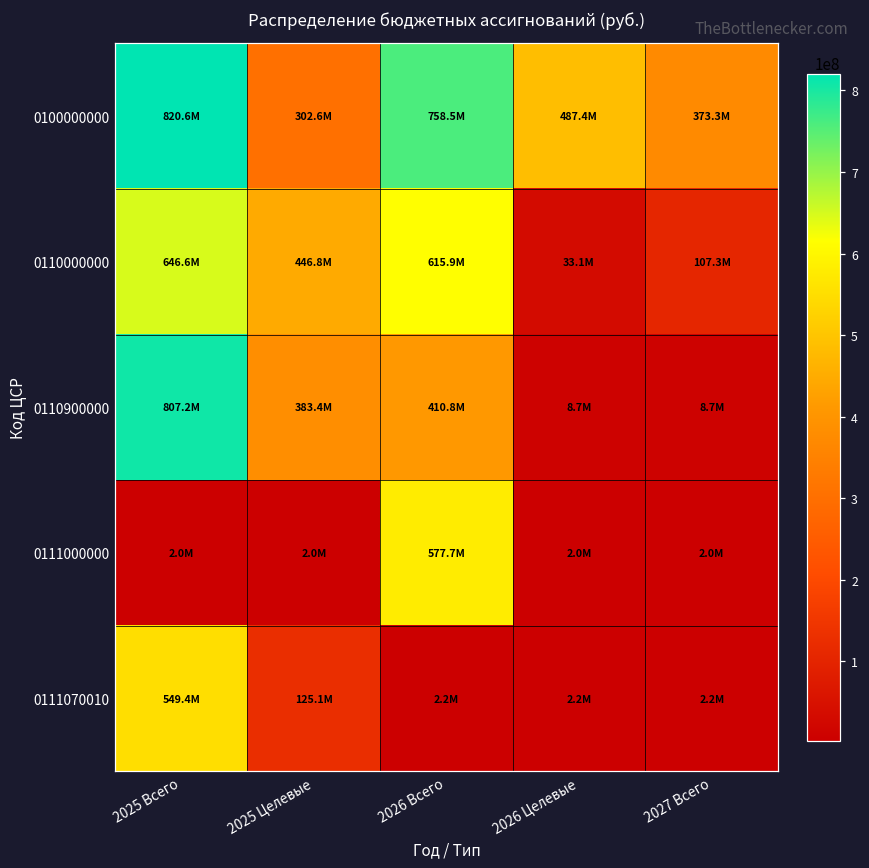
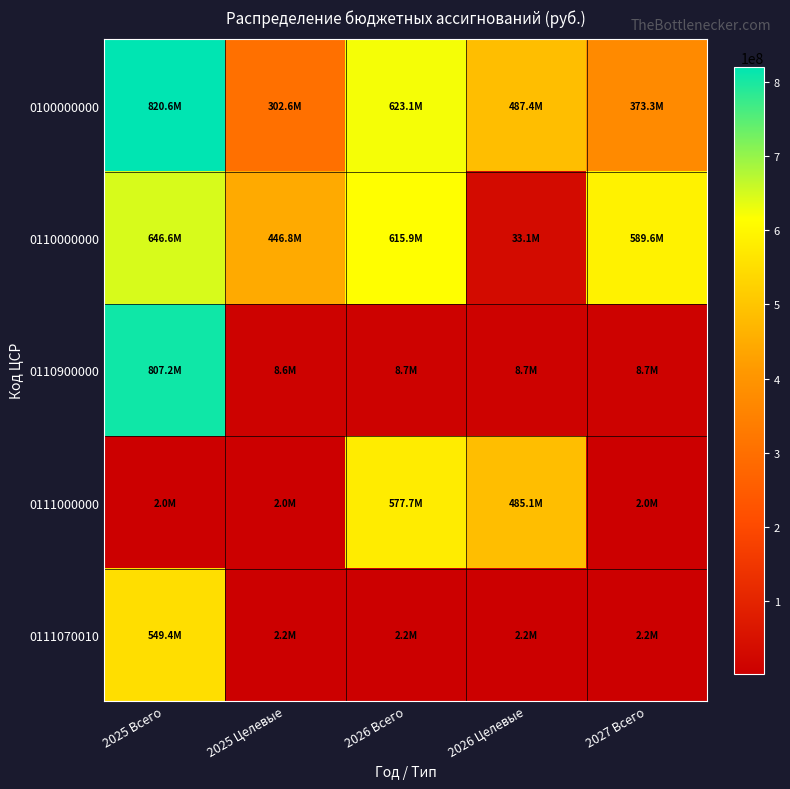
0100000000, 2026 Всего: 758.5M -> 623.1M
0110000000, 2027 Всего: 107.3M -> 589.6M
0110900000, 2025 Целевые: 383.4M -> 8.6M
0110900000, 2026 Всего: 410.8M -> 8.7M
0111000000, 2026 Целевые: 2.0M -> 485.1M
0111070010, 2025 Целевые: 125.1M -> 2.2M
